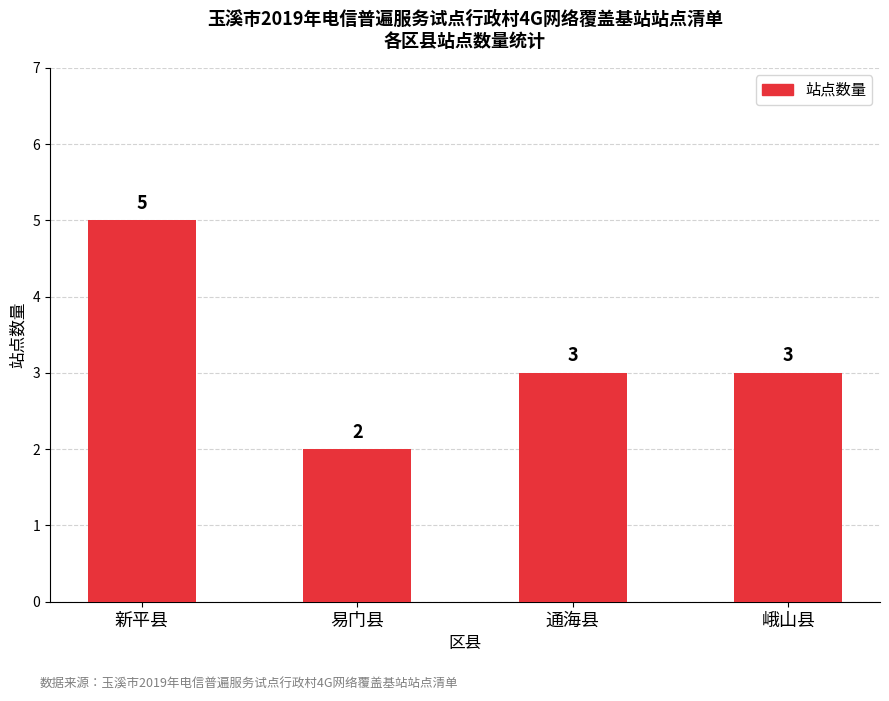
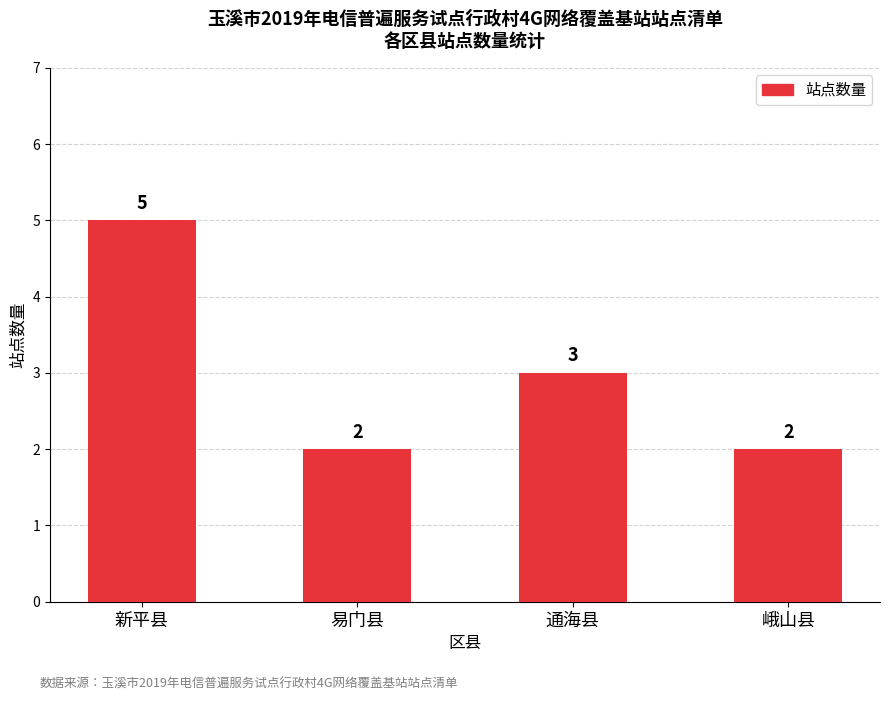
峨山县: 3 -> 2
